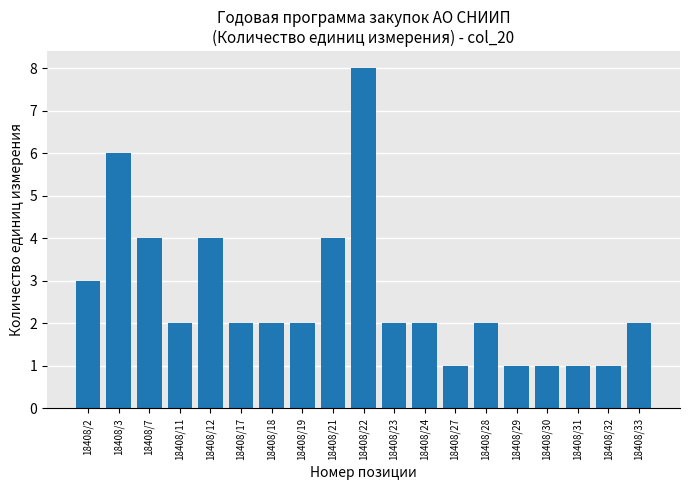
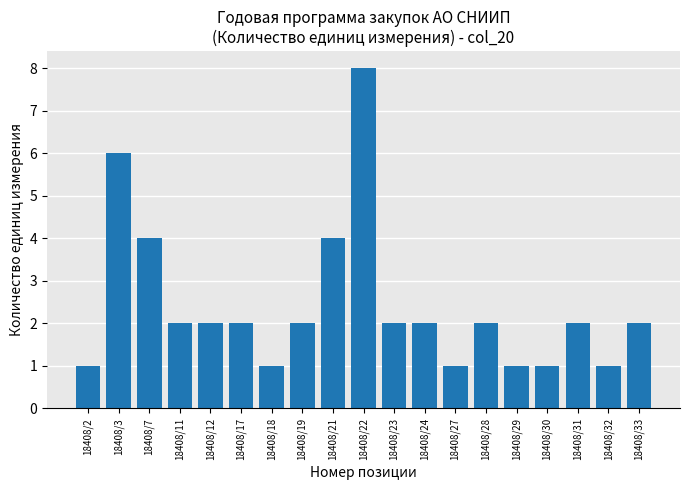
18408/2: 3 -> 1
18408/12: 4 -> 2
18408/18: 2 -> 1
18408/31: 1 -> 2
